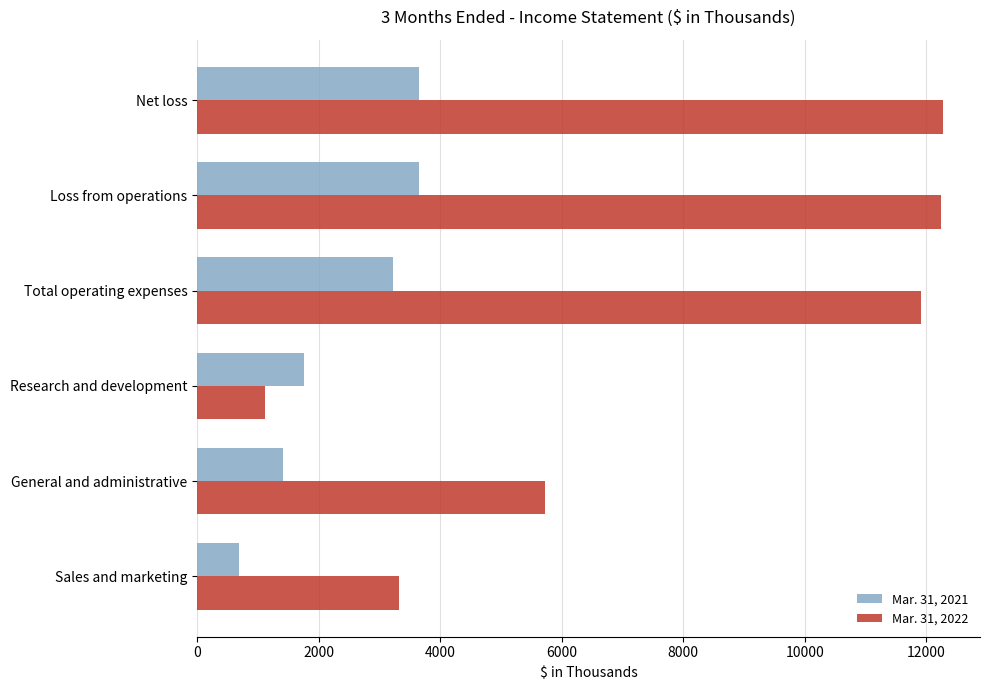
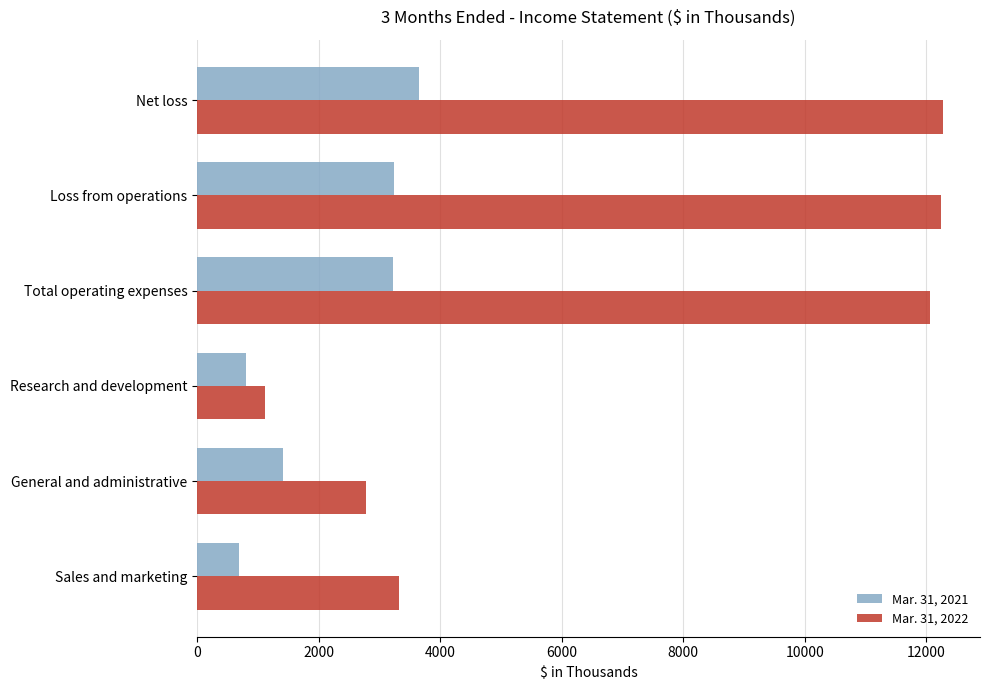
Mar. 31, 2021, Loss from operations: 3700 -> 3200
Mar. 31, 2022, Total operating expenses: 11900 -> 12100
Mar. 31, 2021, Research and development: 1800 -> 800
Mar. 31, 2022, General and administrative: 5700 -> 2800
